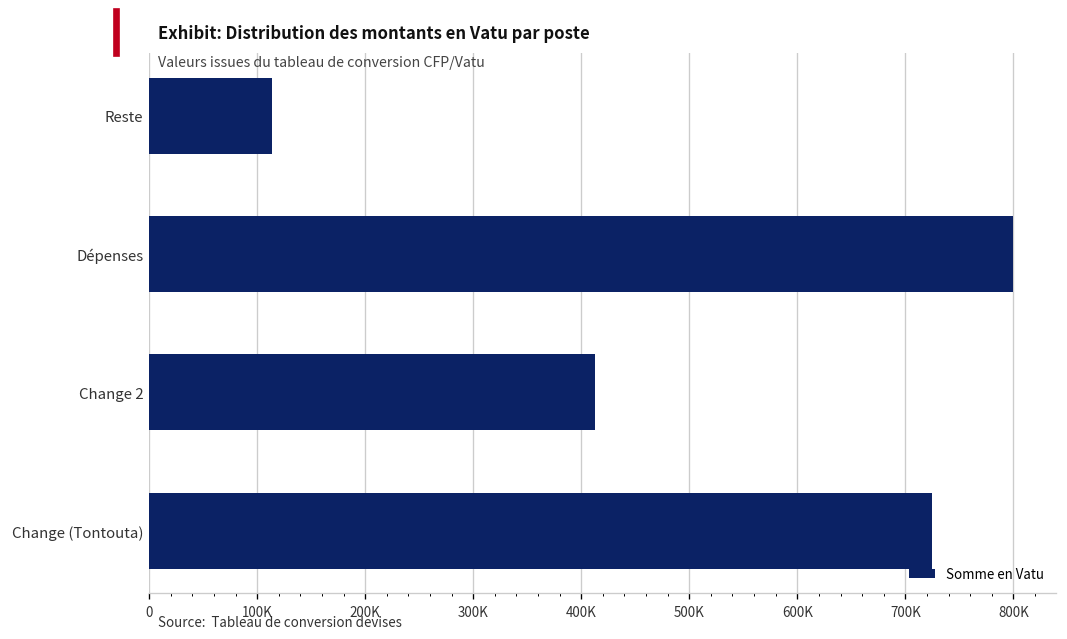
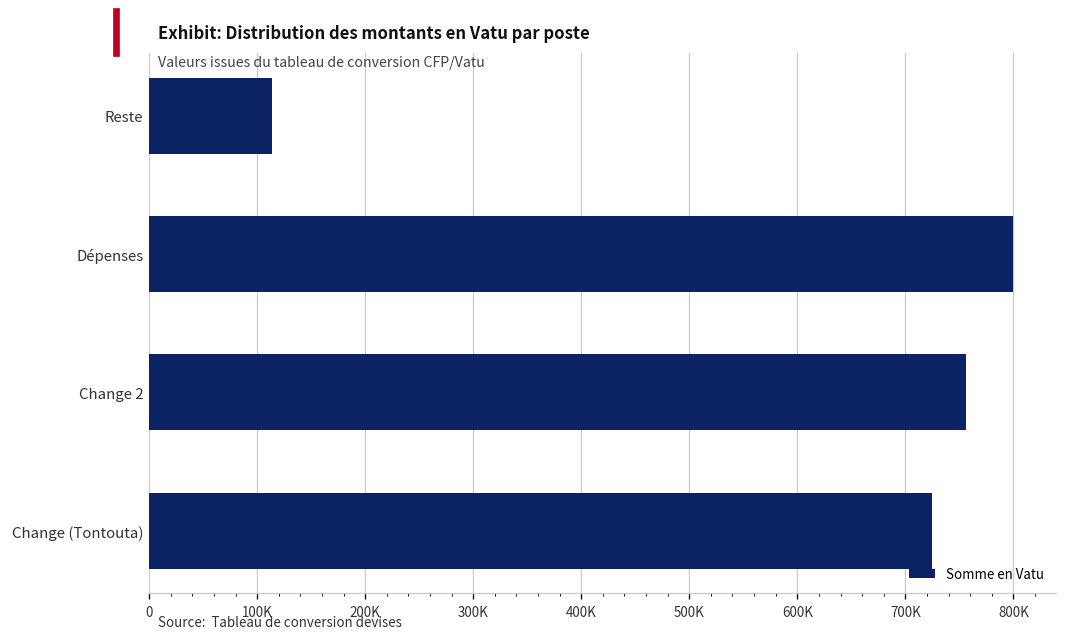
Change 2: 410000 -> 760000
